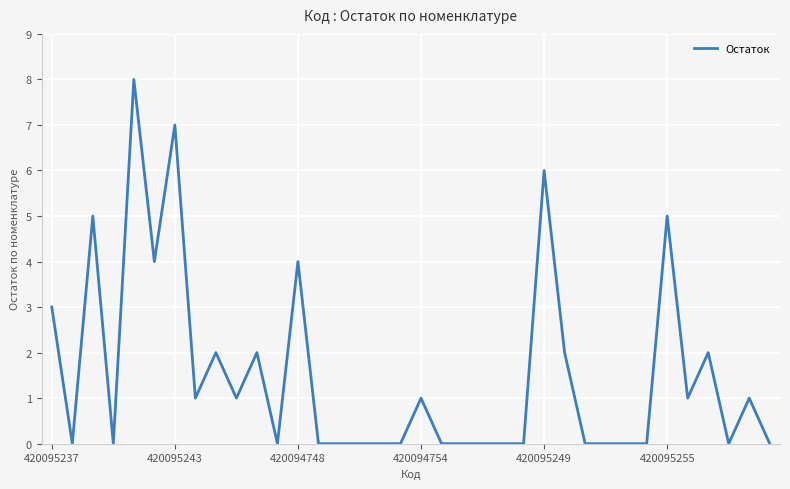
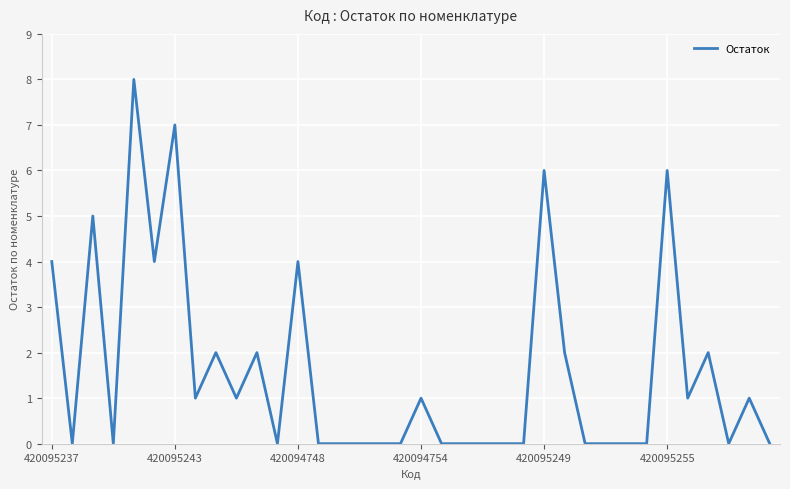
420095237: 3 -> 4
420095255: 5 -> 6
